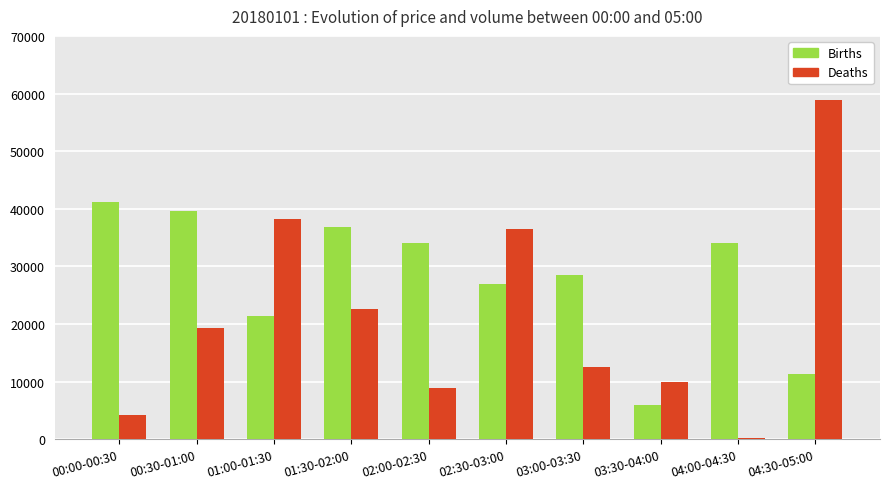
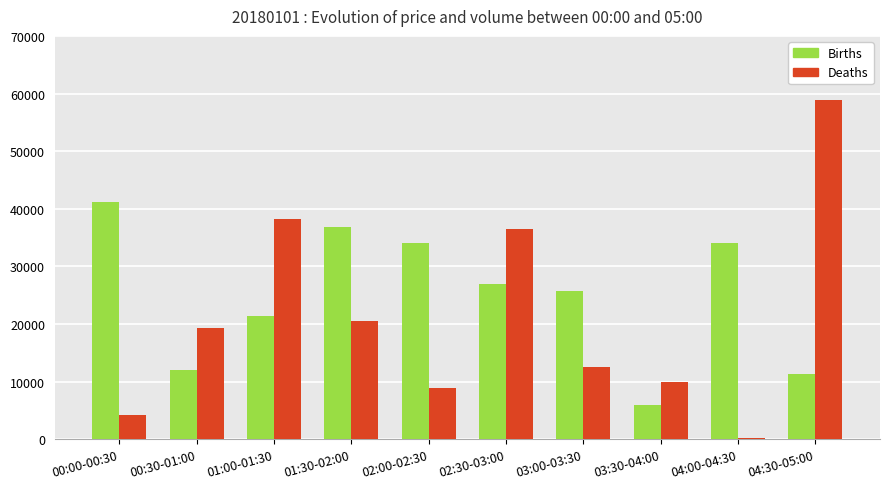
Births, 00:30-01:00: 40000 -> 12000
Deaths, 01:30-02:00: 23000 -> 21000
Births, 03:00-03:30: 29000 -> 26000
